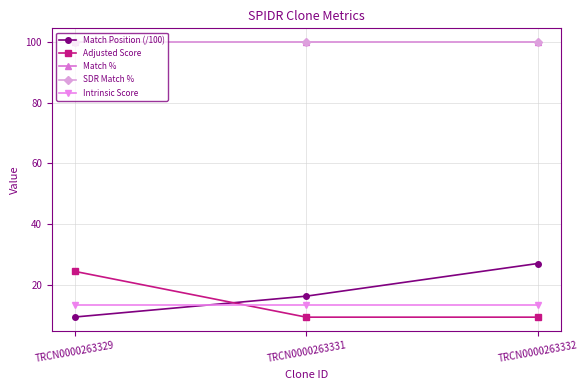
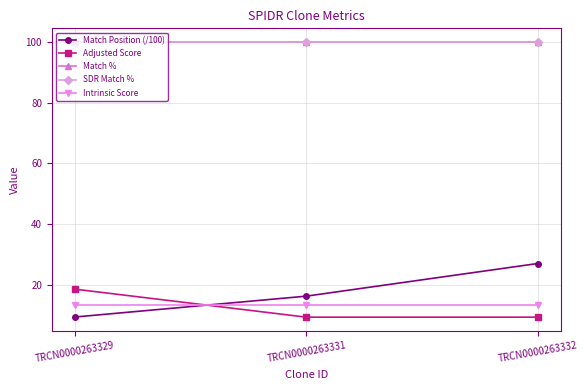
Adjusted Score, TRCN0000263329: 24 -> 18
